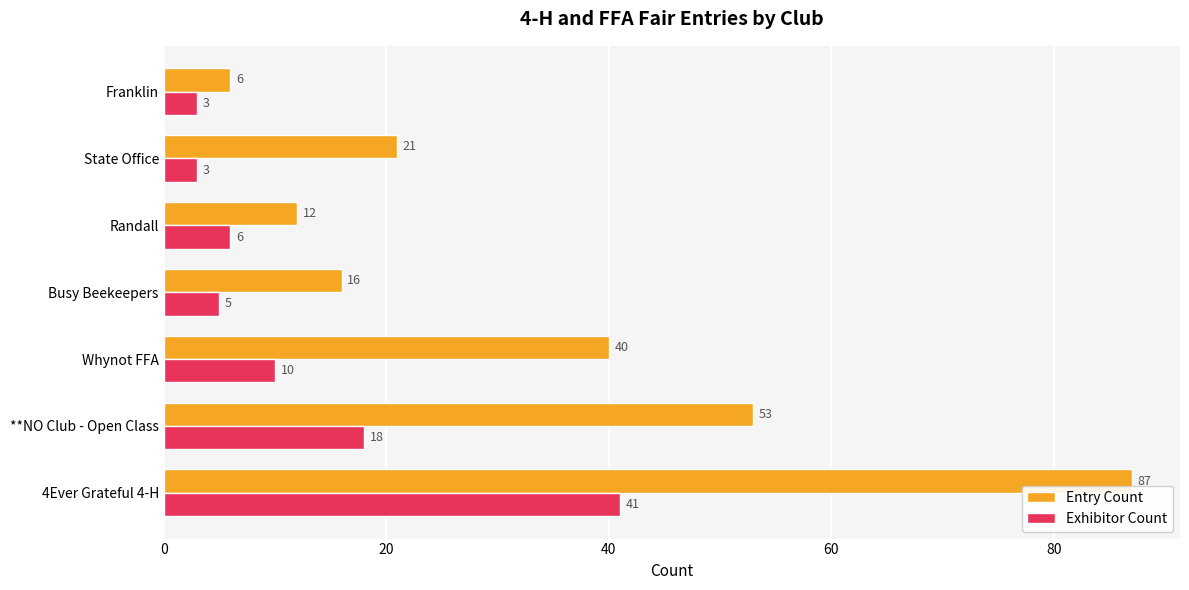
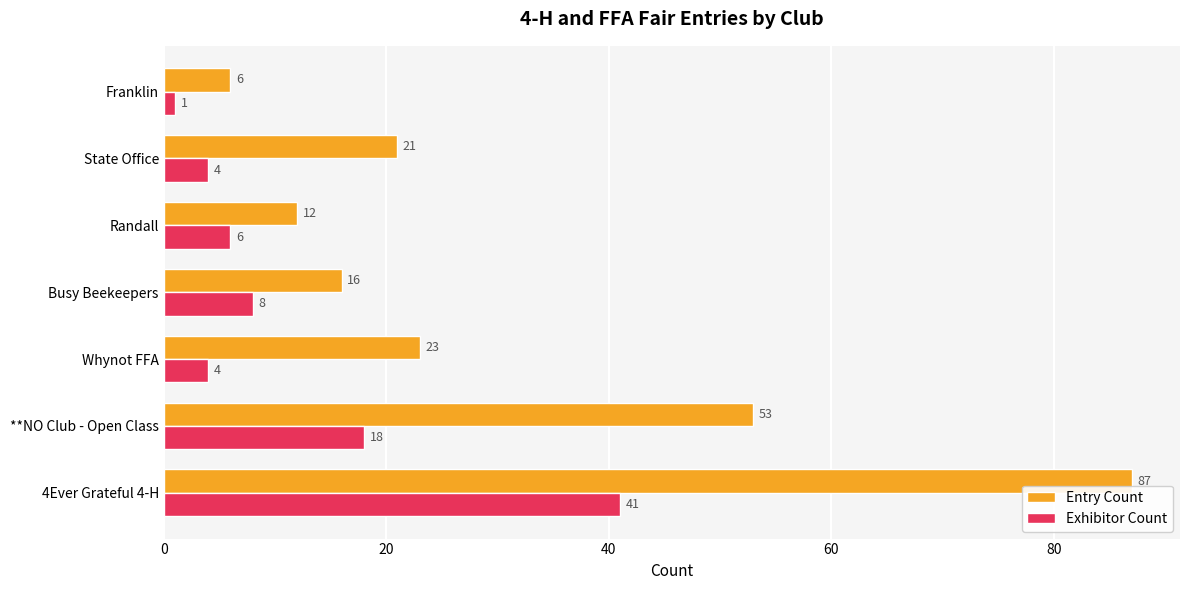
Exhibitor Count, Franklin: 3 -> 1
Exhibitor Count, State Office: 3 -> 4
Exhibitor Count, Busy Beekeepers: 5 -> 8
Entry Count, Whynot FFA: 40 -> 23
Exhibitor Count, Whynot FFA: 10 -> 4
